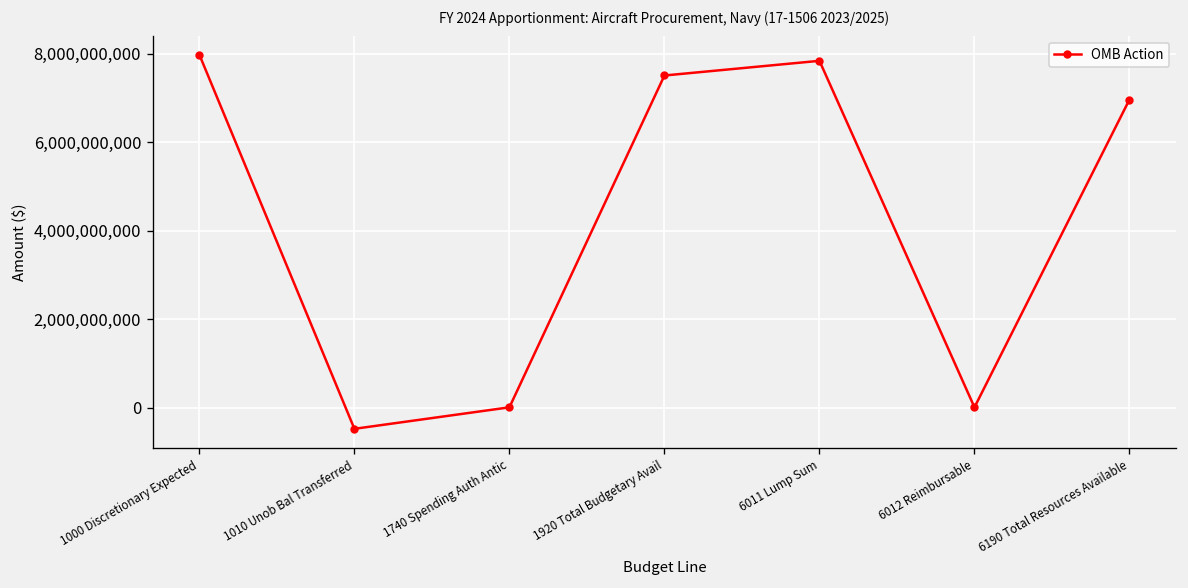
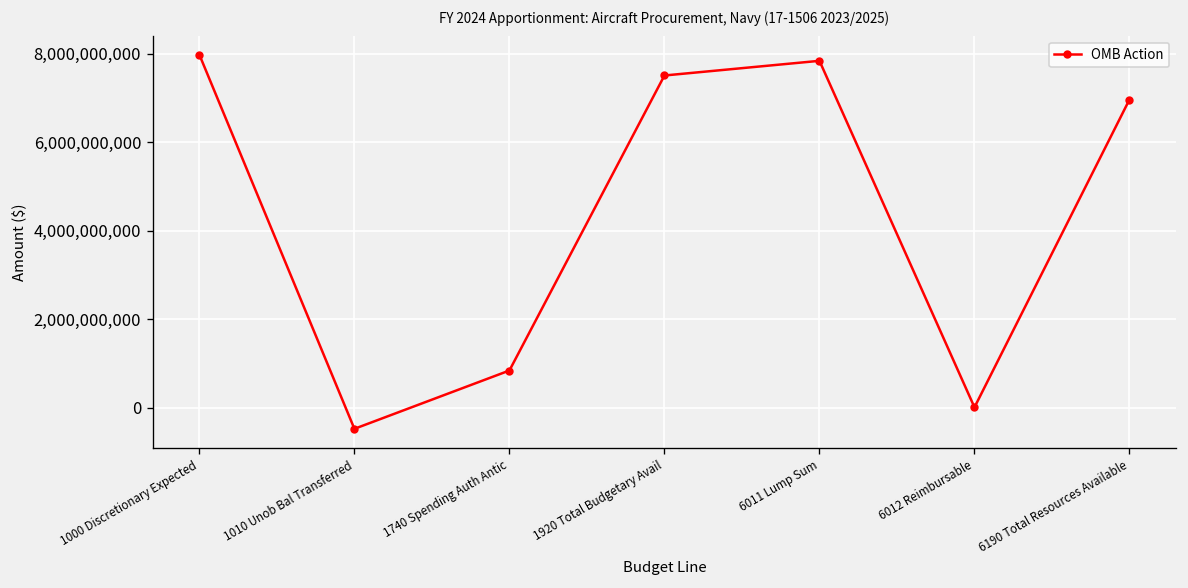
1740 Spending Auth Antic: 0 -> 800,000,000
